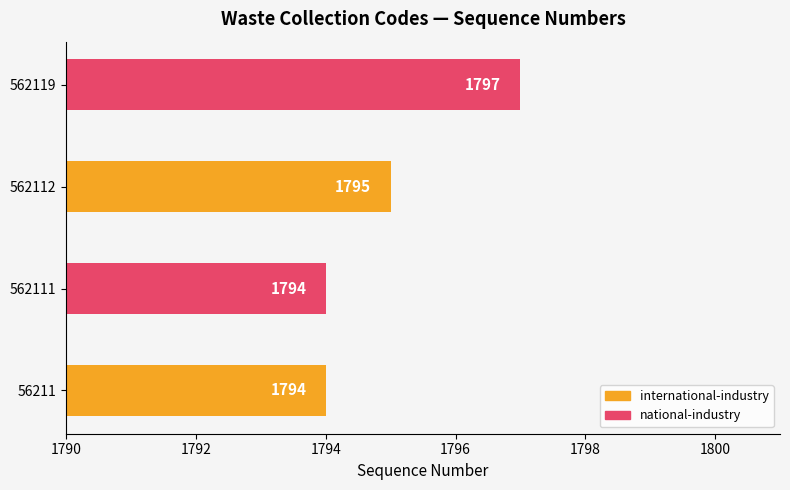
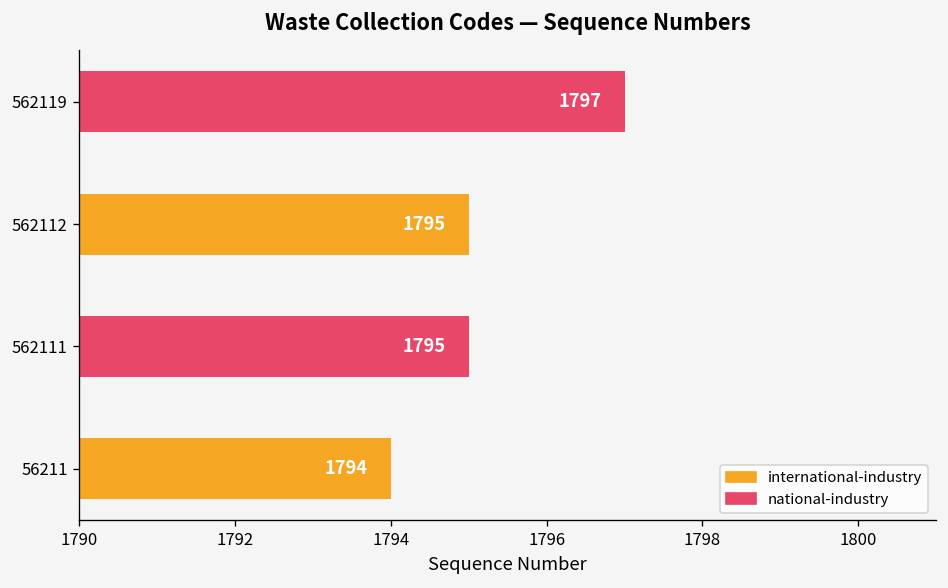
562111: 1794 -> 1795
